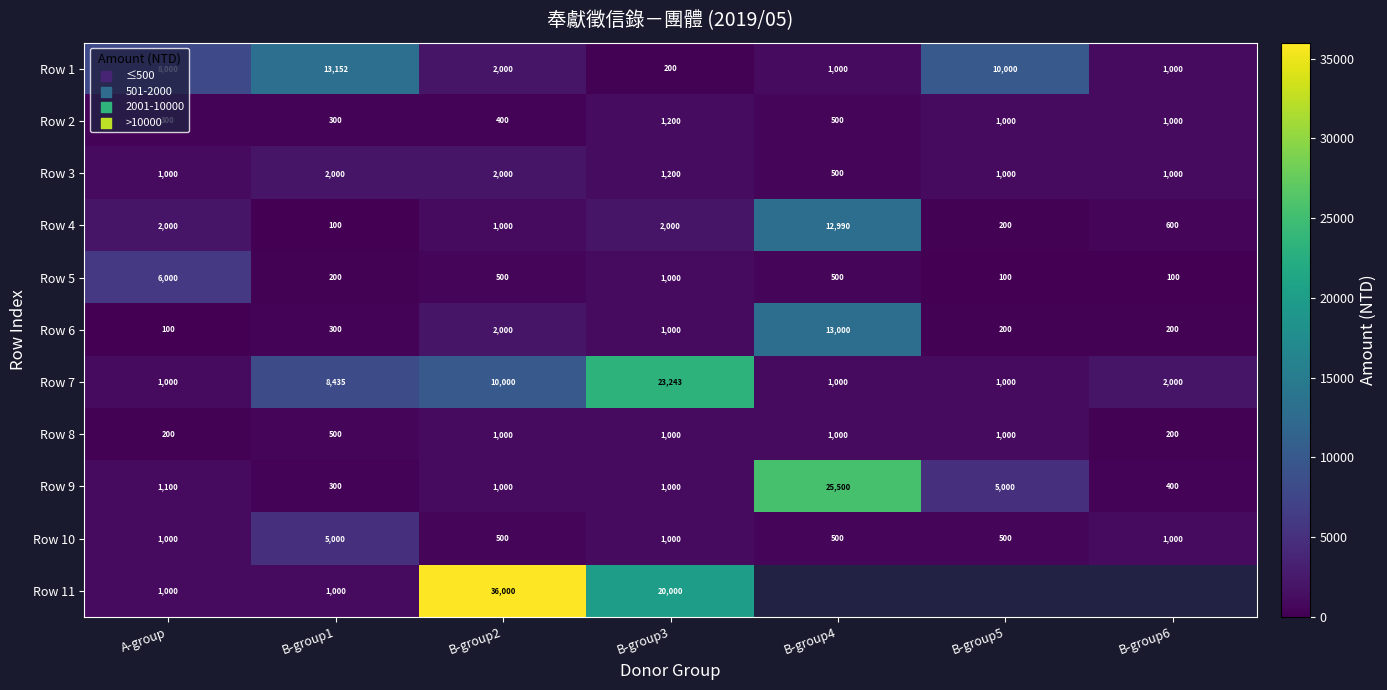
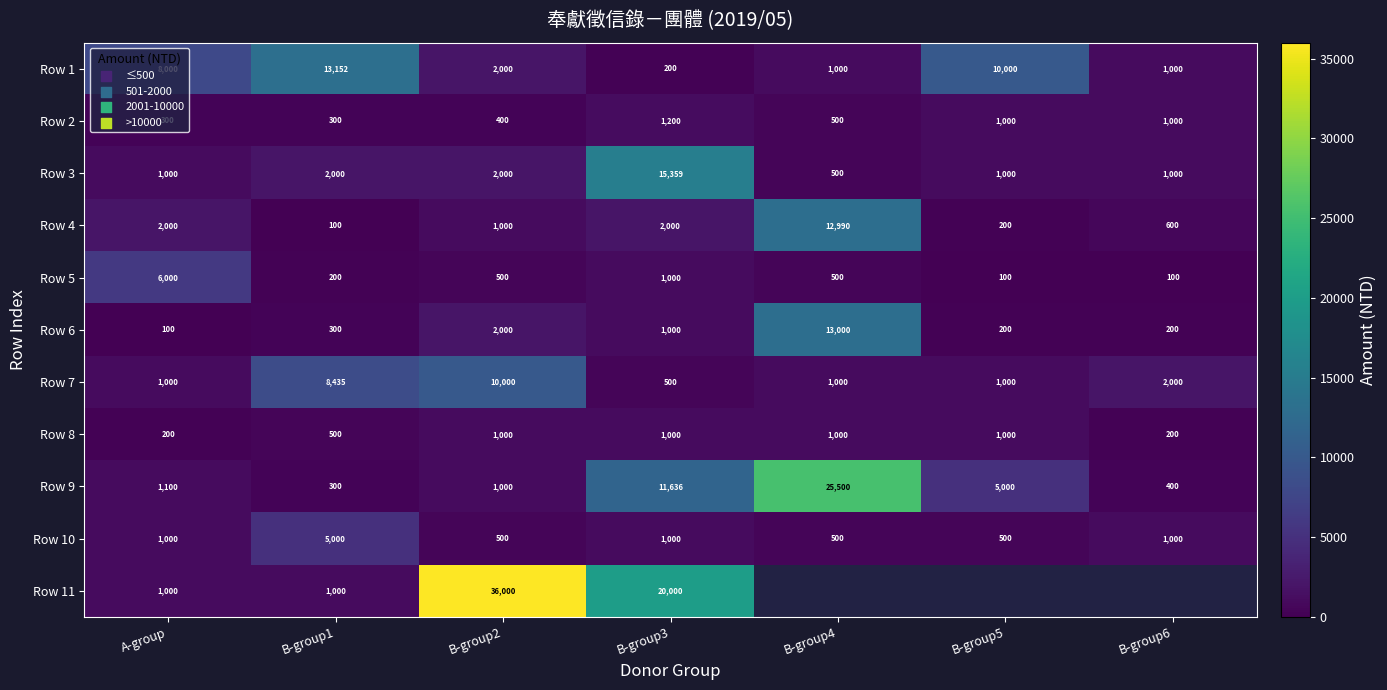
Row 3, B-group3: 1,200 -> 15,359
Row 7, B-group3: 23,243 -> 500
Row 9, B-group3: 1,000 -> 11,636
